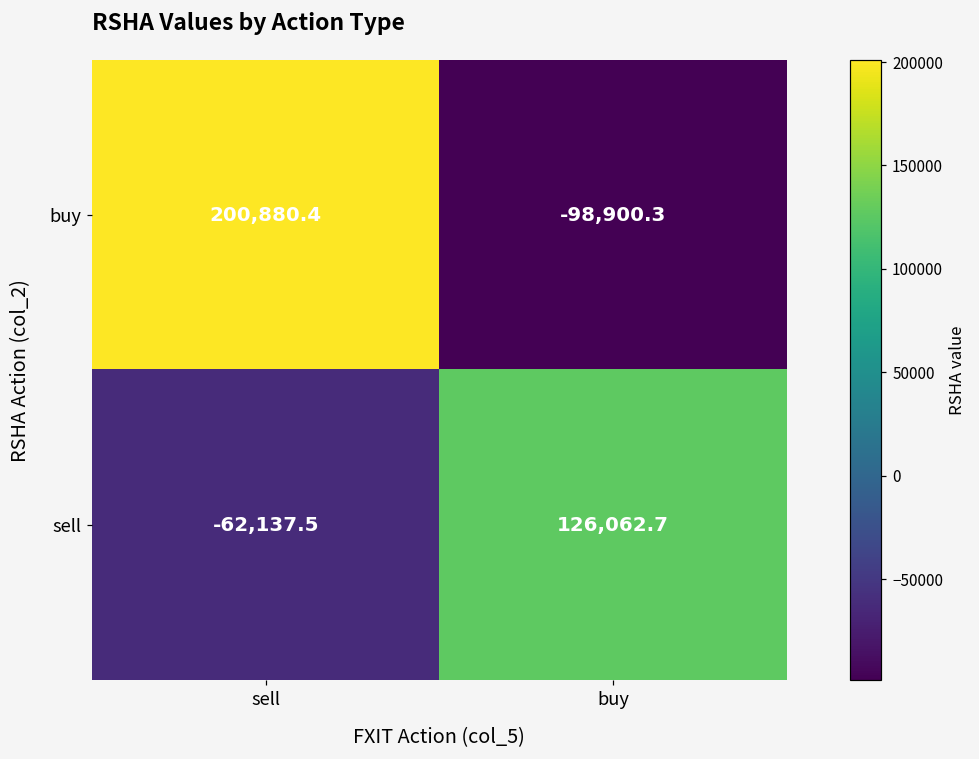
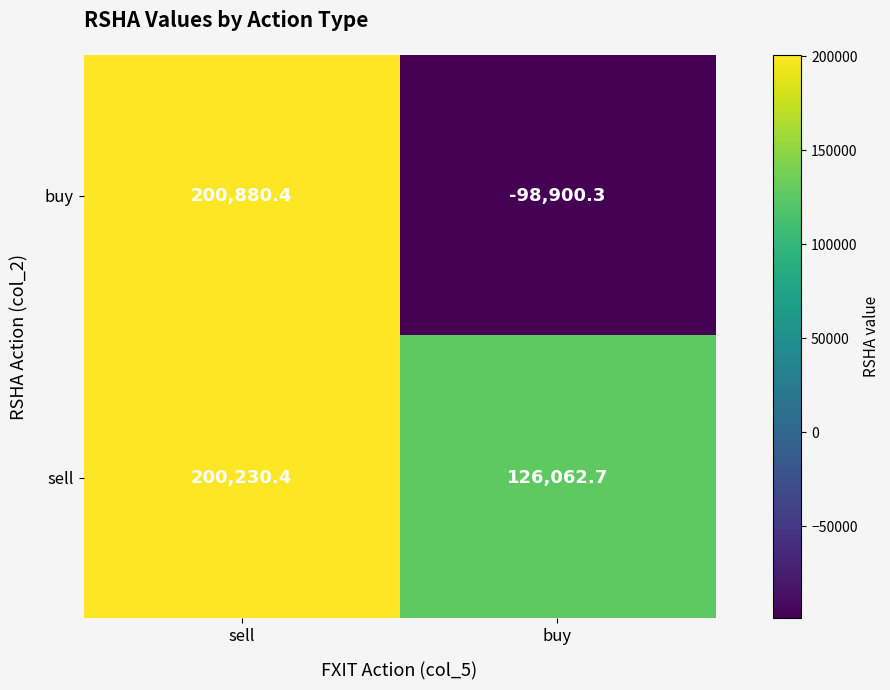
sell, sell: -62,137.5 -> 200,230.4
